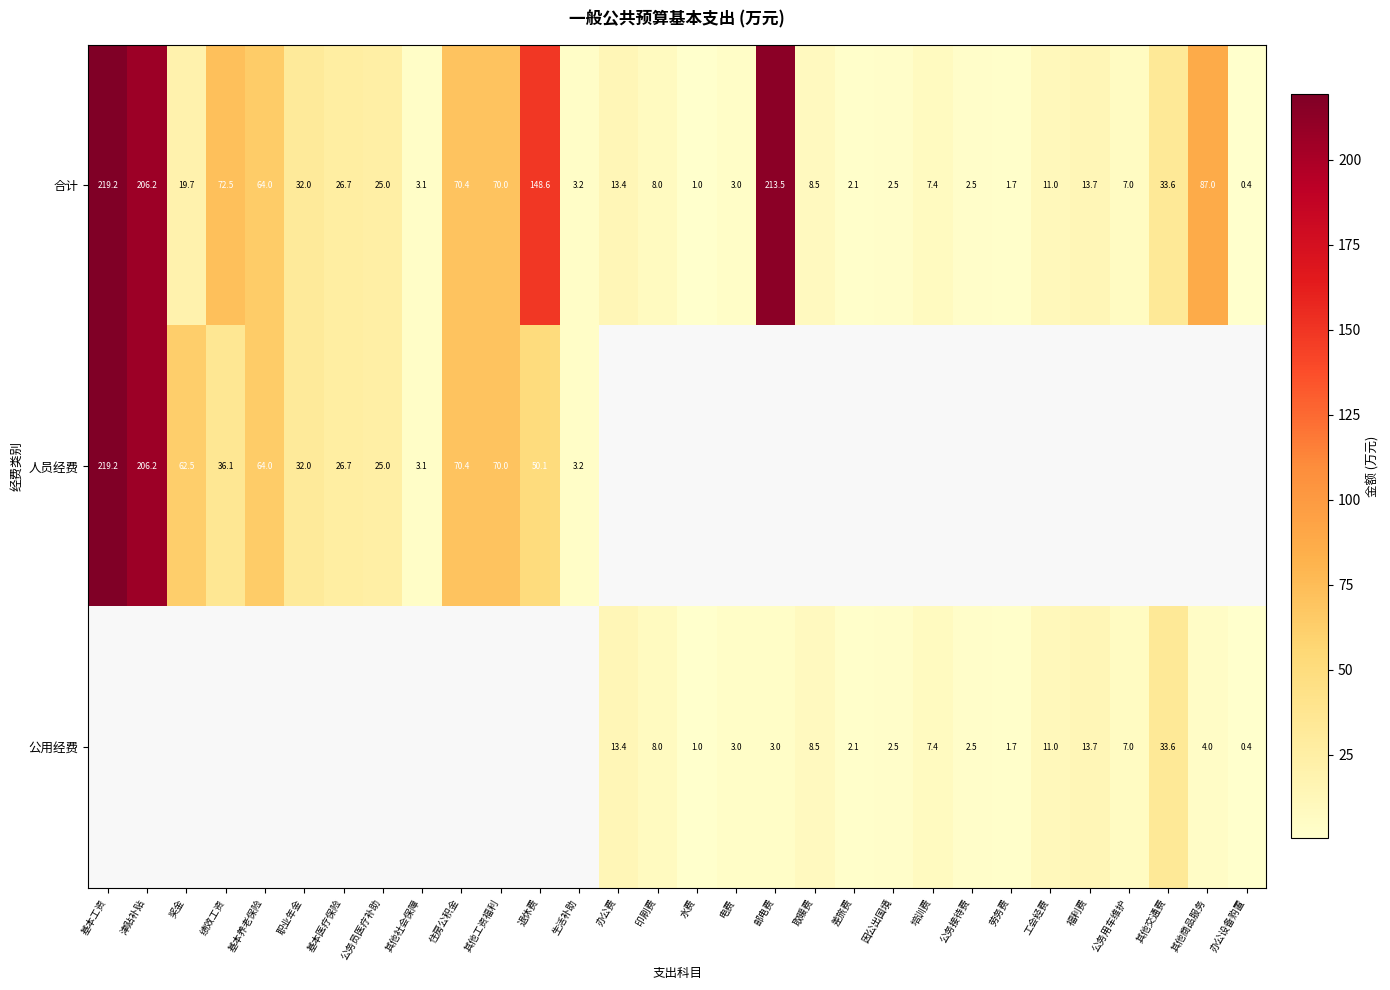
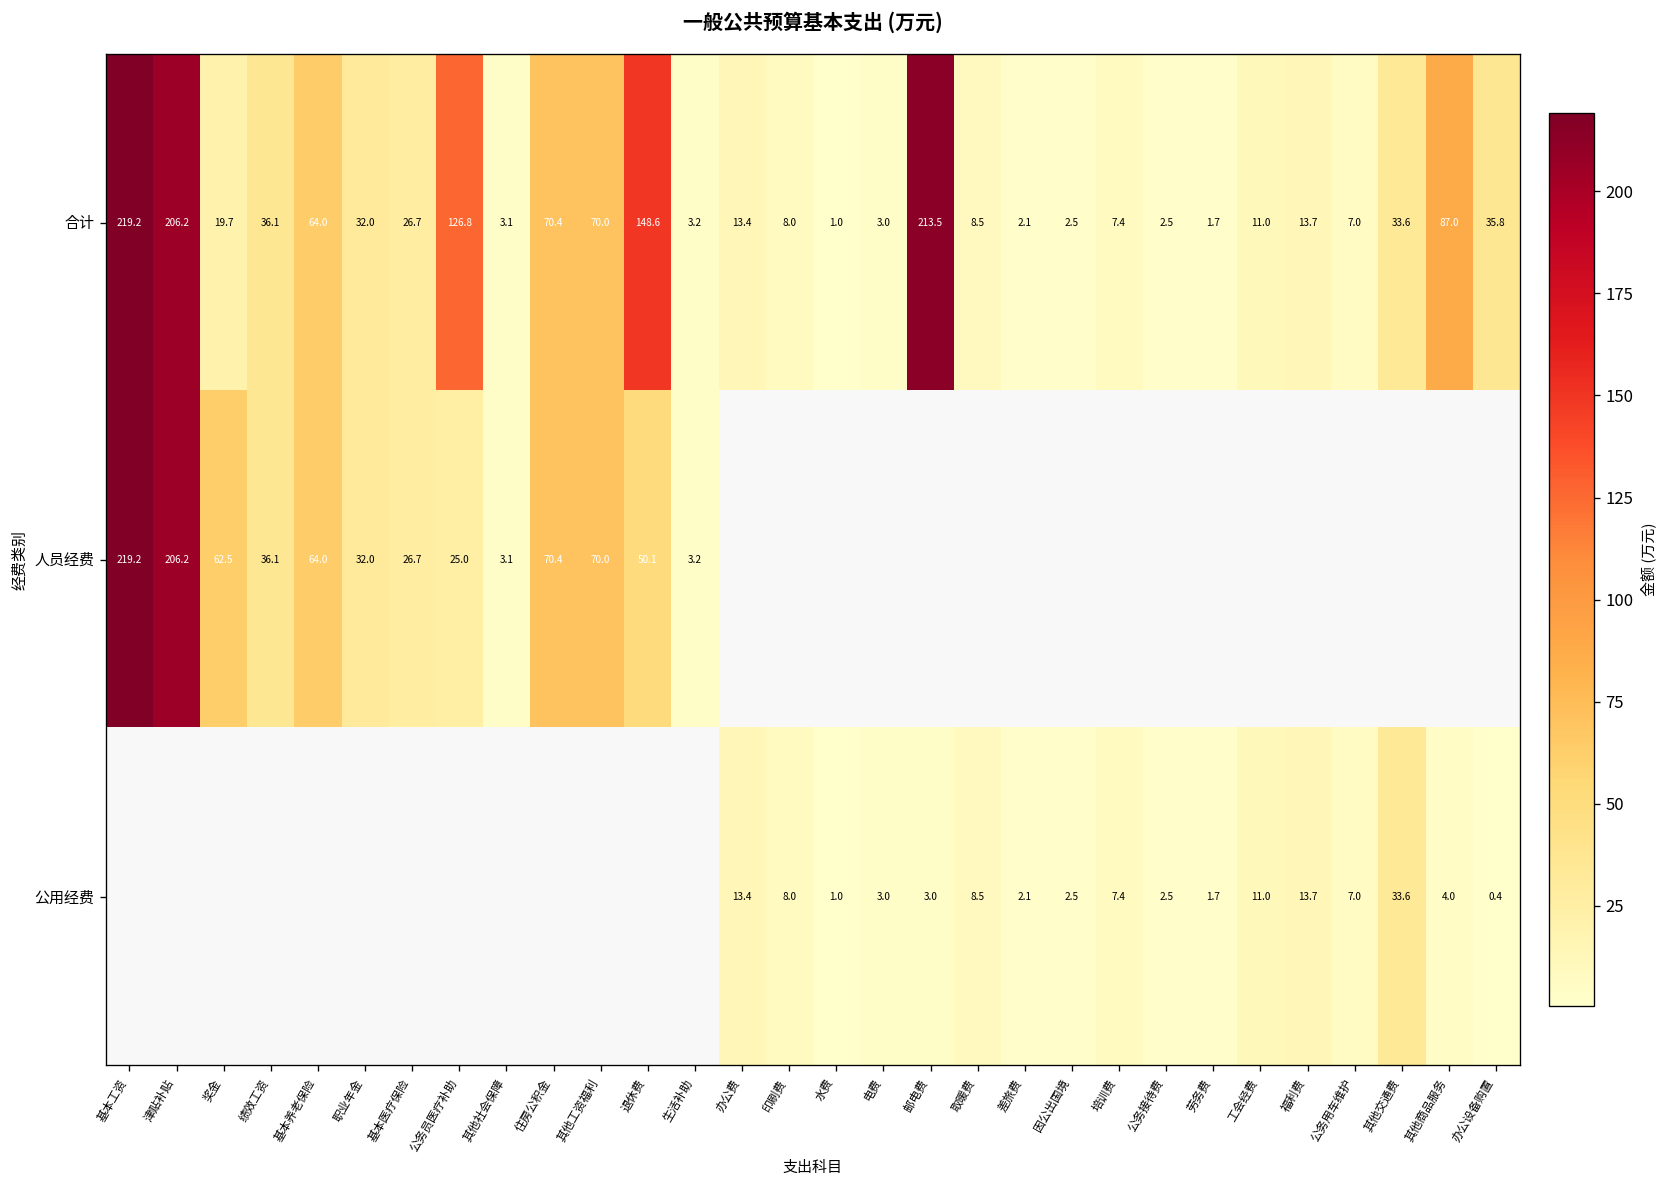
合计, 绩效工资: 72.5 -> 36.1
合计, 公务员医疗补助: 25.0 -> 126.8
合计, 办公设备购置: 0.4 -> 35.8
